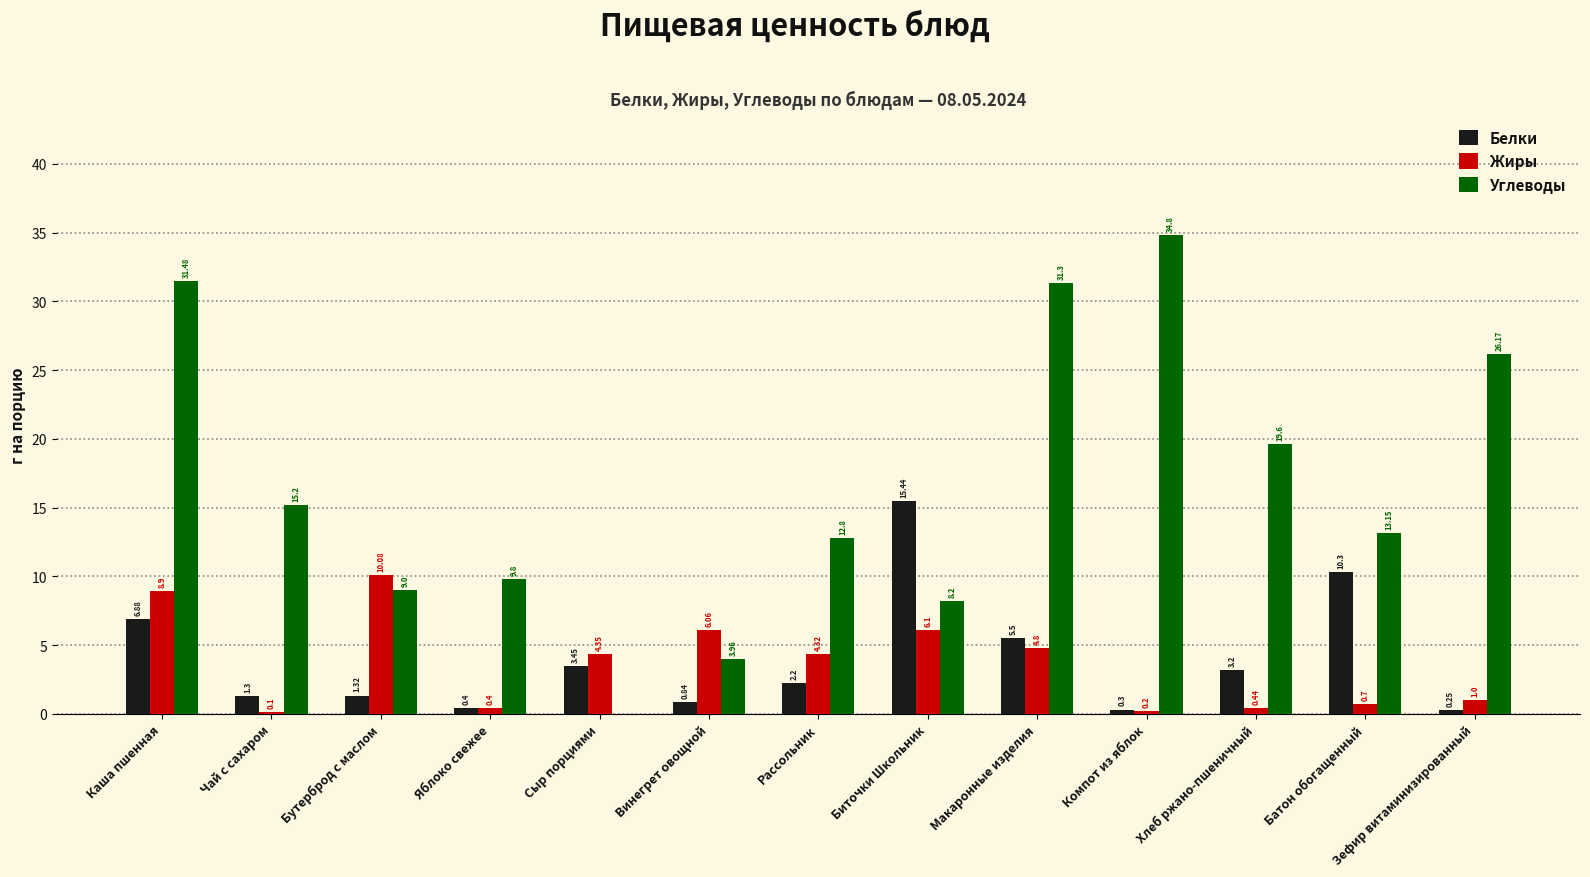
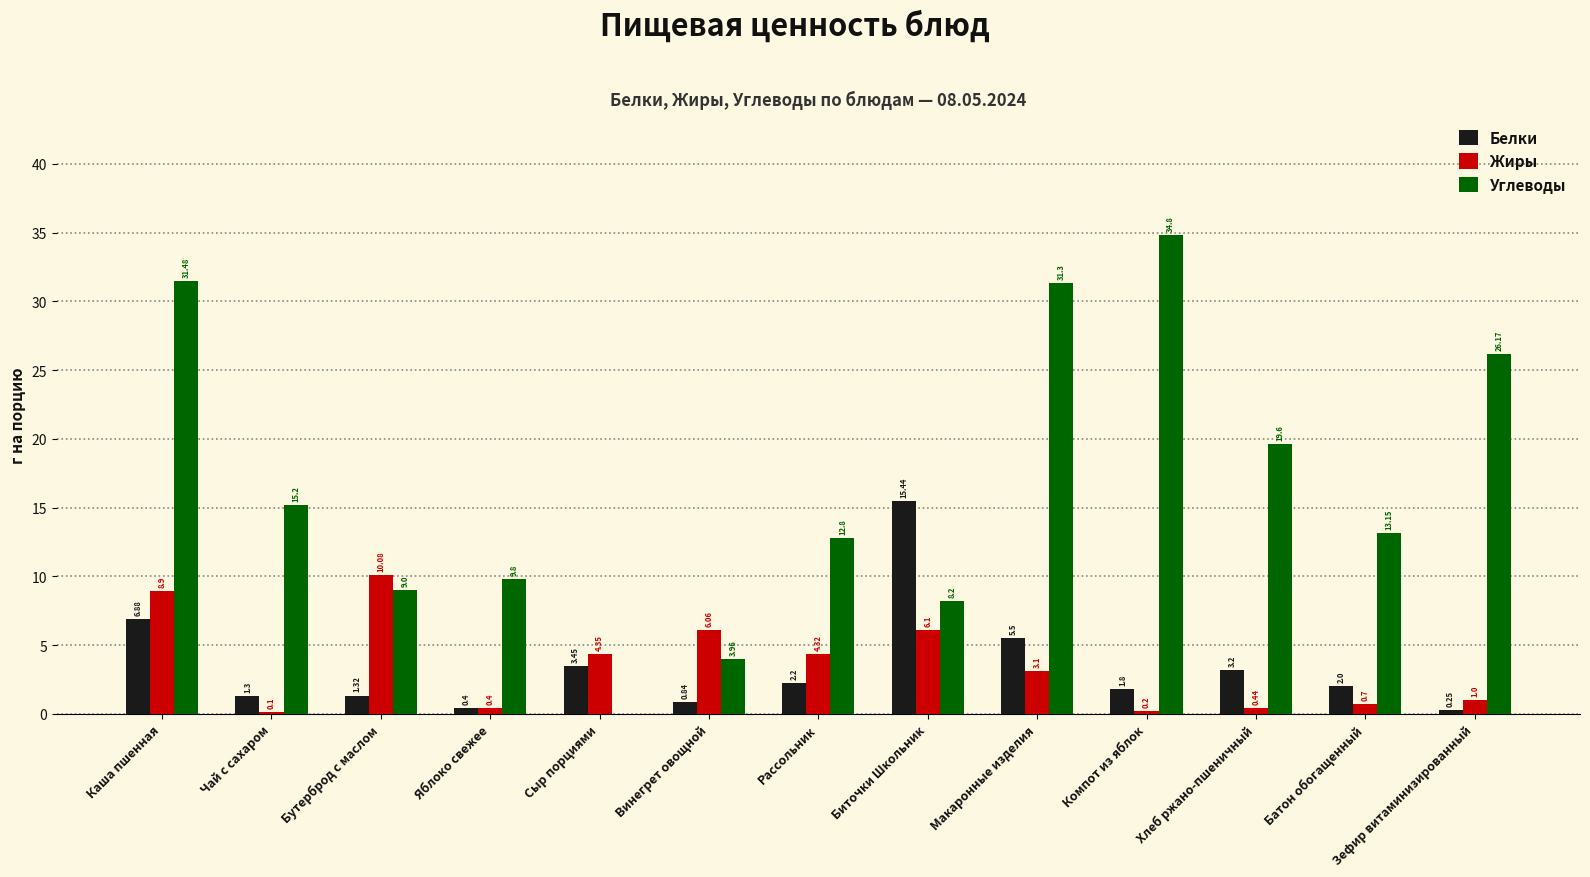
Жиры, Макаронные изделия: 4.8 -> 3.1
Белки, Компот из яблок: 0.3 -> 1.8
Белки, Батон обогащенный: 10.3 -> 2.0
